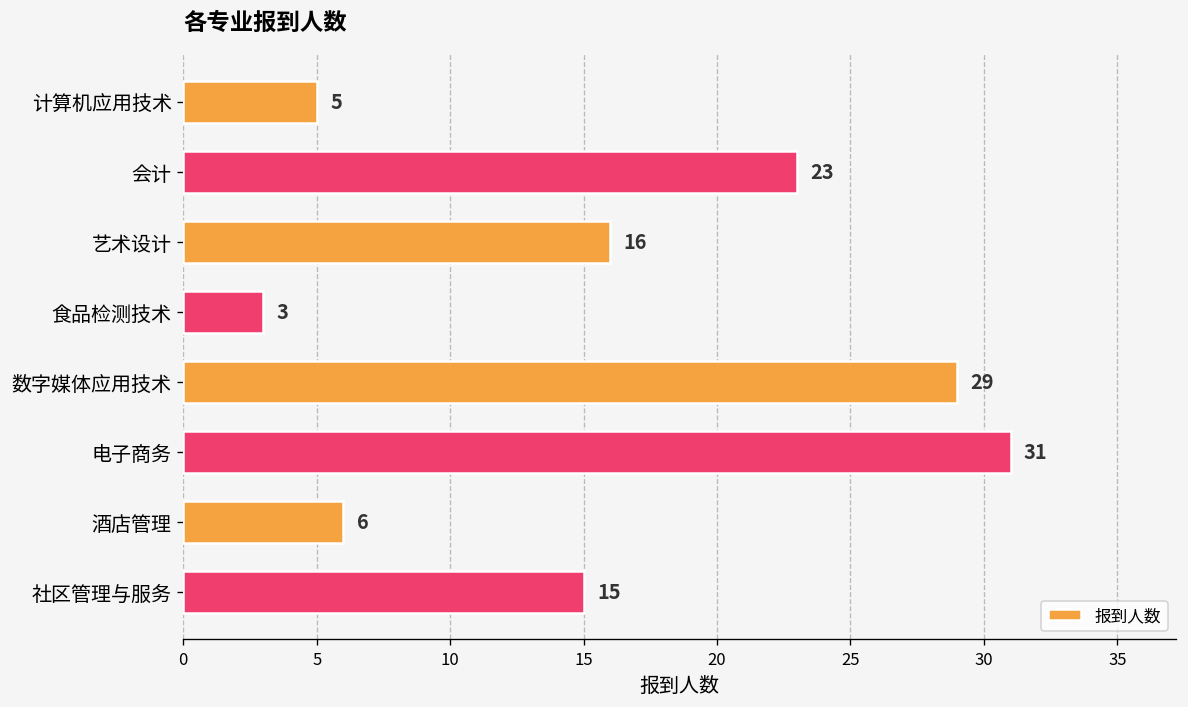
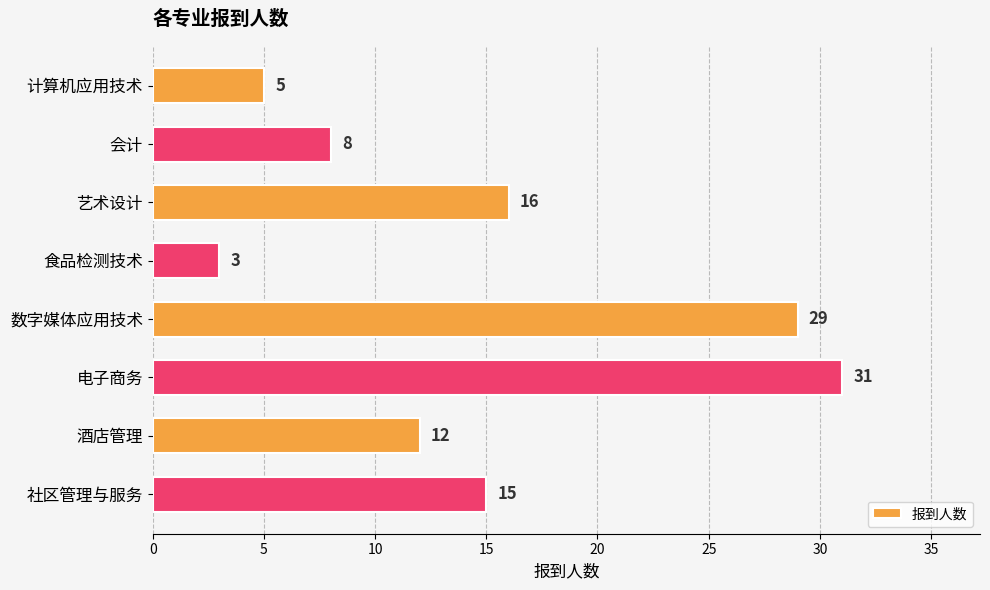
会计: 23 -> 8
酒店管理: 6 -> 12
